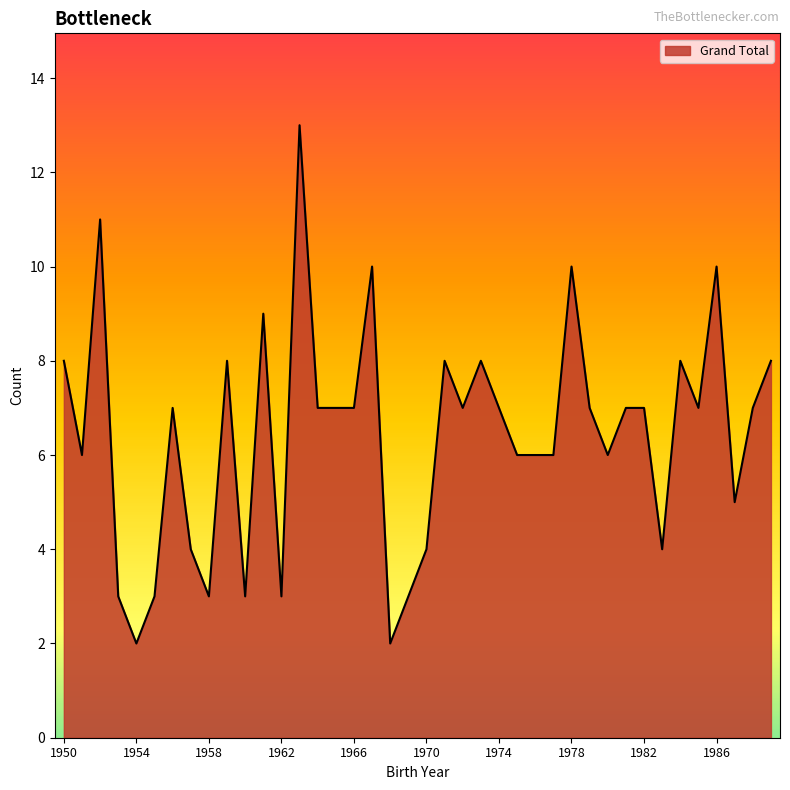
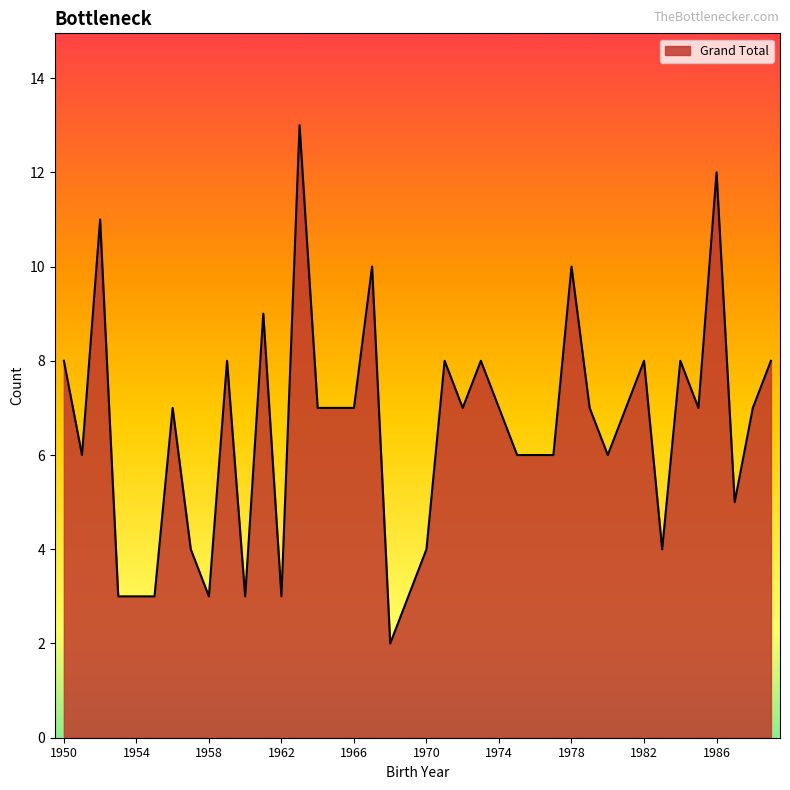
1954: 2 -> 3
1982: 7 -> 8
1986: 10 -> 12
